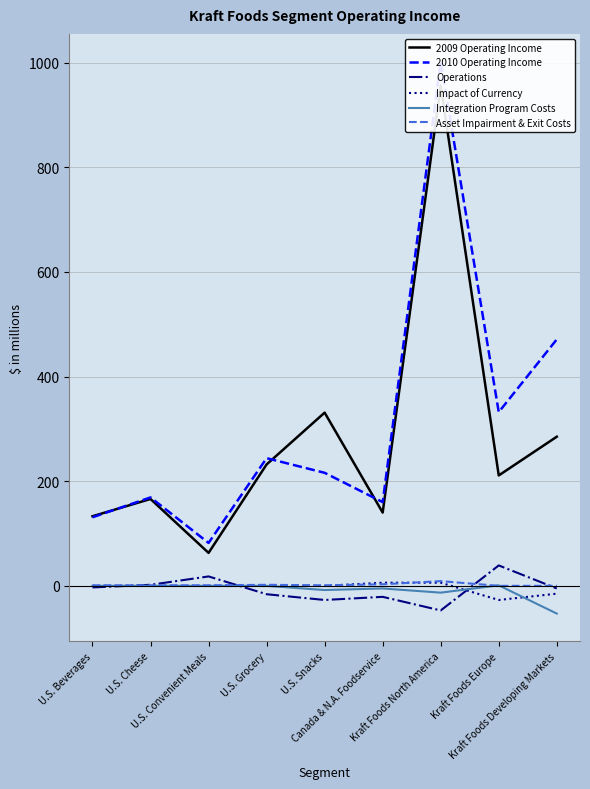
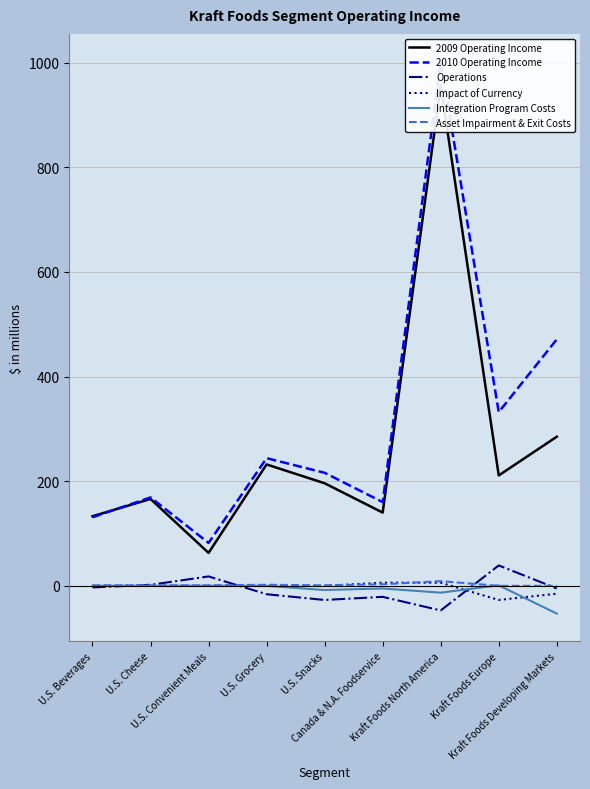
2009 Operating Income, U.S. Snacks: 330 -> 200
